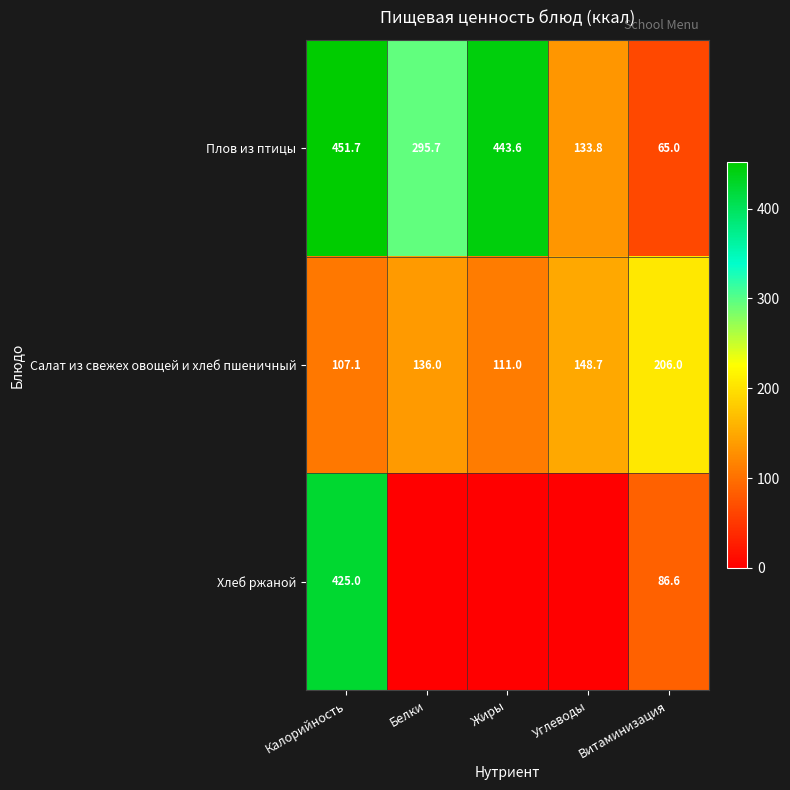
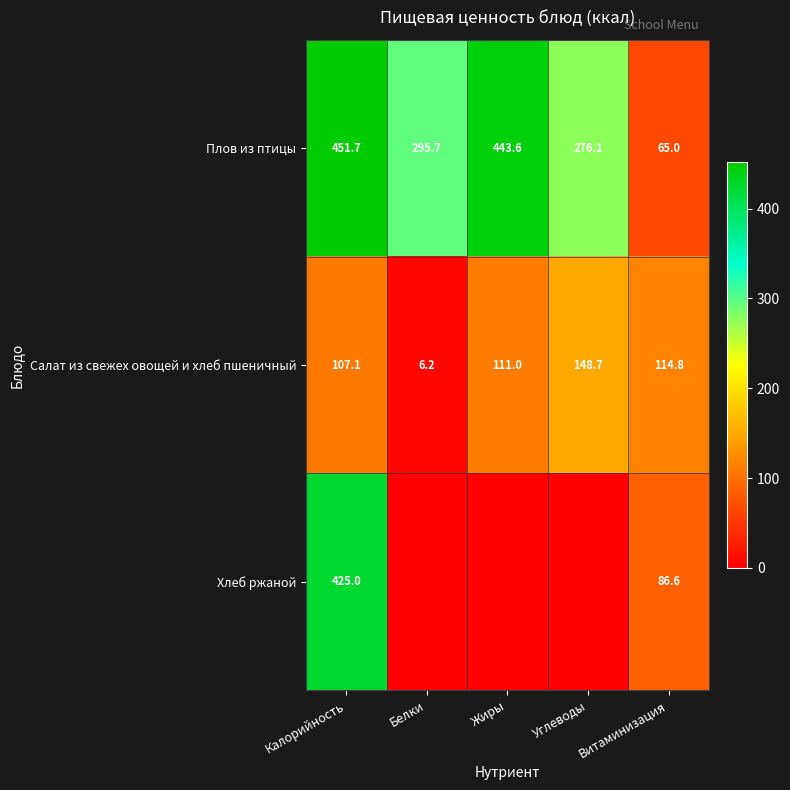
Плов из птицы, Углеводы: 133.8 -> 276.1
Салат из свежех овощей и хлеб пшеничный, Белки: 136.0 -> 6.2
Салат из свежех овощей и хлеб пшеничный, Витаминизация: 206.0 -> 114.8
